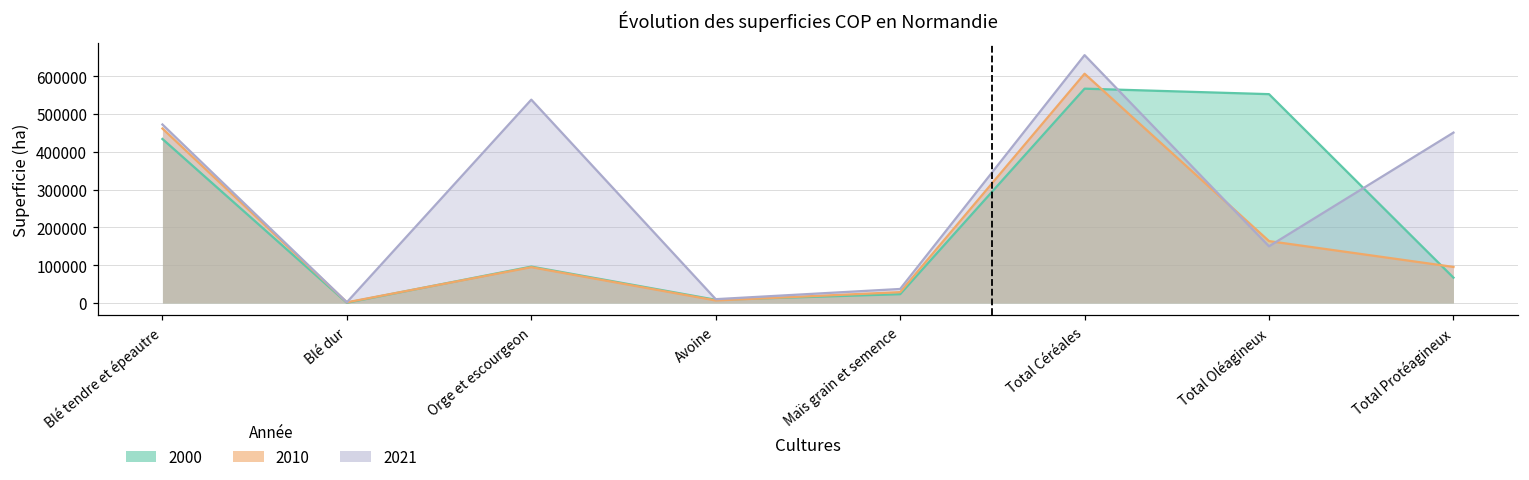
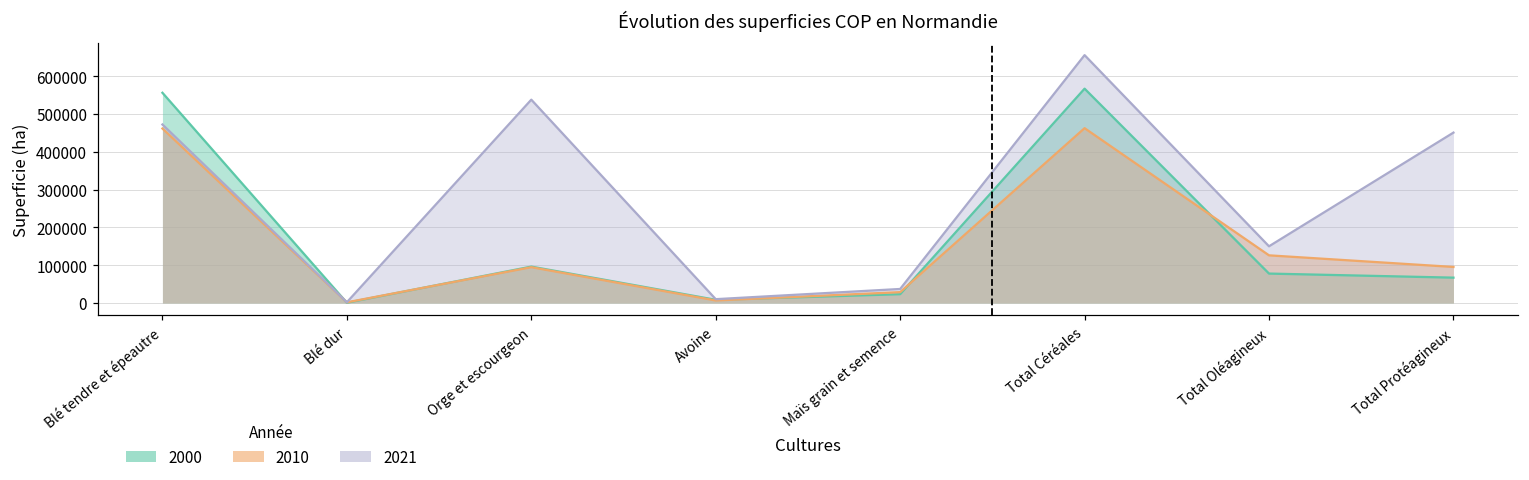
2000, Blé tendre et épeautre: 430000 -> 560000
2010, Total Céréales: 610000 -> 460000
2000, Total Oléagineux: 550000 -> 80000
2010, Total Oléagineux: 160000 -> 130000
